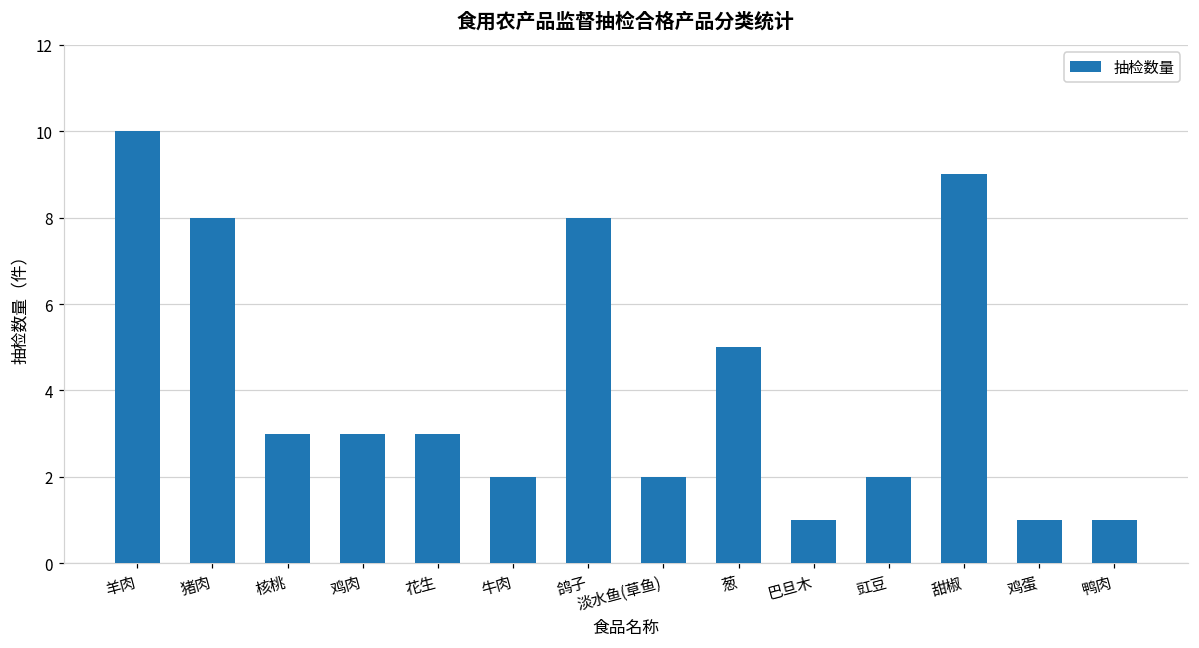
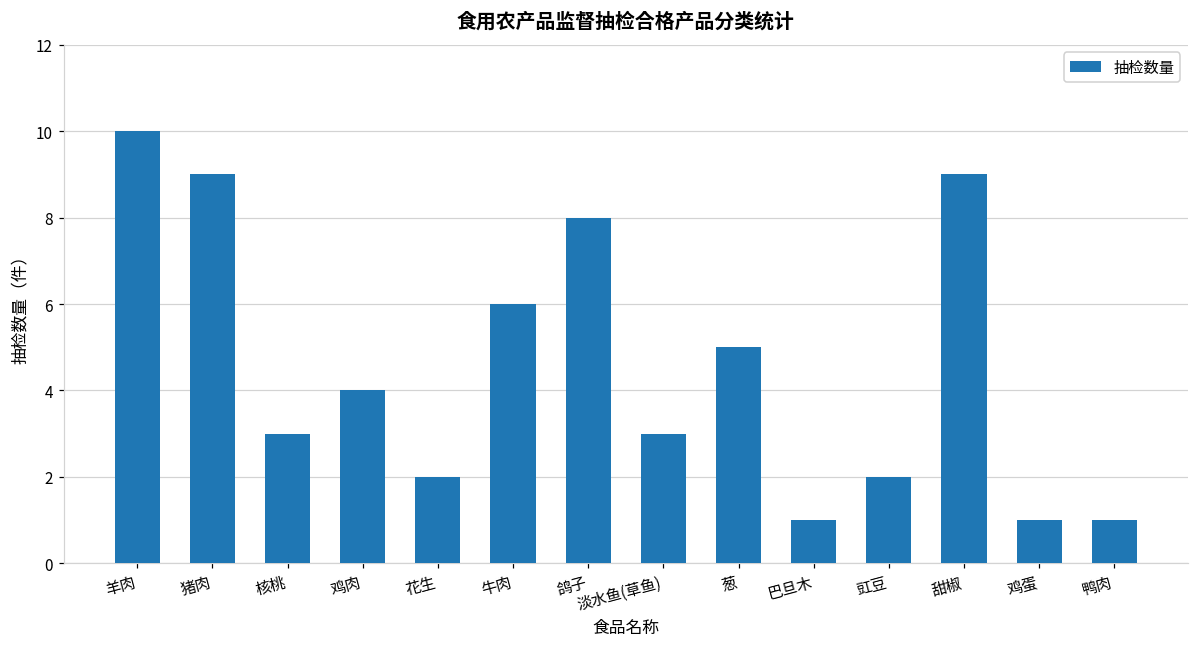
猪肉: 8 -> 9
鸡肉: 3 -> 4
花生: 3 -> 2
牛肉: 2 -> 6
淡水鱼(草鱼): 2 -> 3
